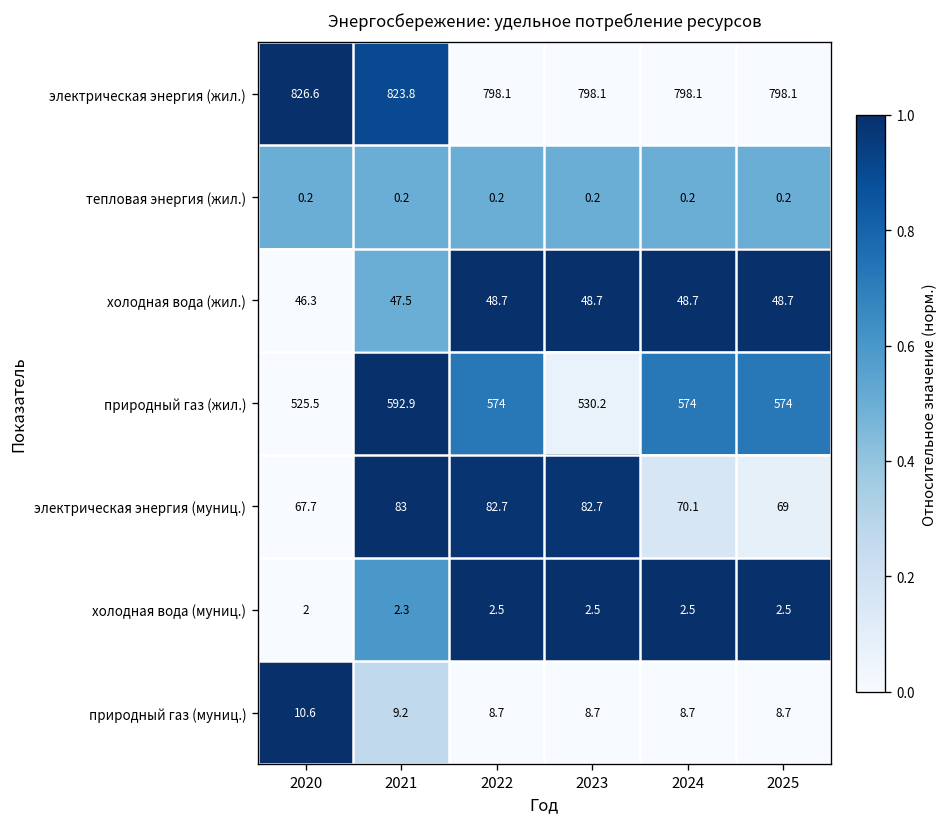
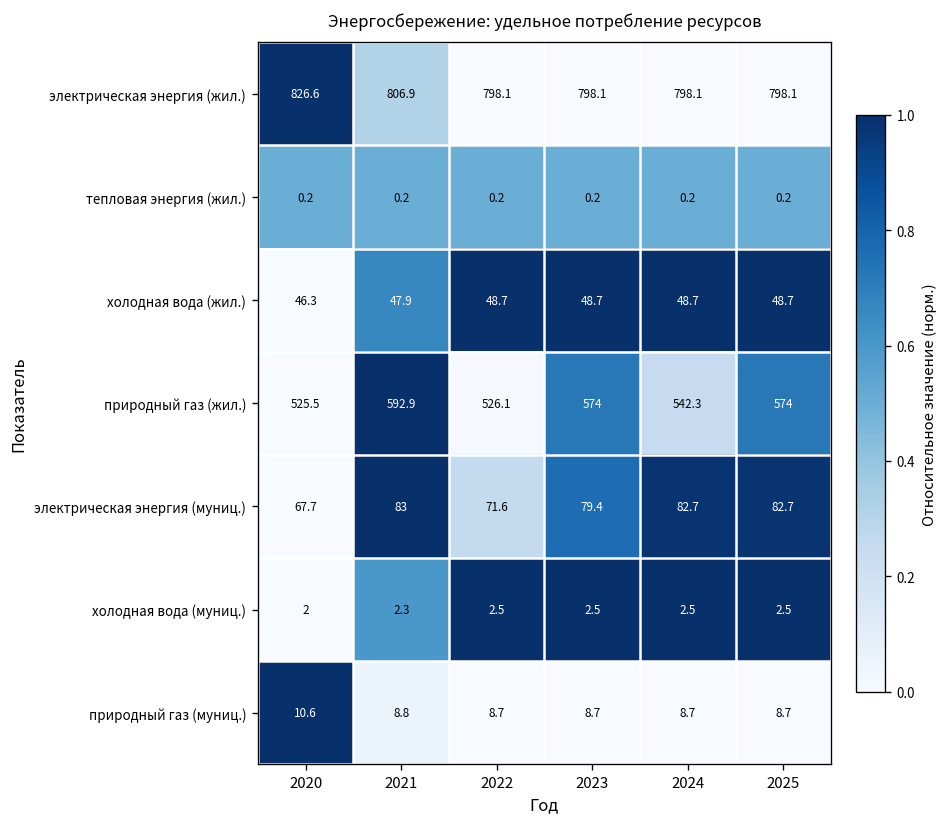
электрическая энергия (жил.), 2021: 823.8 -> 806.9
холодная вода (жил.), 2021: 47.5 -> 47.9
природный газ (жил.), 2022: 574 -> 526.1
природный газ (жил.), 2023: 530.2 -> 574
природный газ (жил.), 2024: 574 -> 542.3
электрическая энергия (муниц.), 2022: 82.7 -> 71.6
электрическая энергия (муниц.), 2023: 82.7 -> 79.4
электрическая энергия (муниц.), 2024: 70.1 -> 82.7
электрическая энергия (муниц.), 2025: 69 -> 82.7
природный газ (муниц.), 2021: 9.2 -> 8.8
